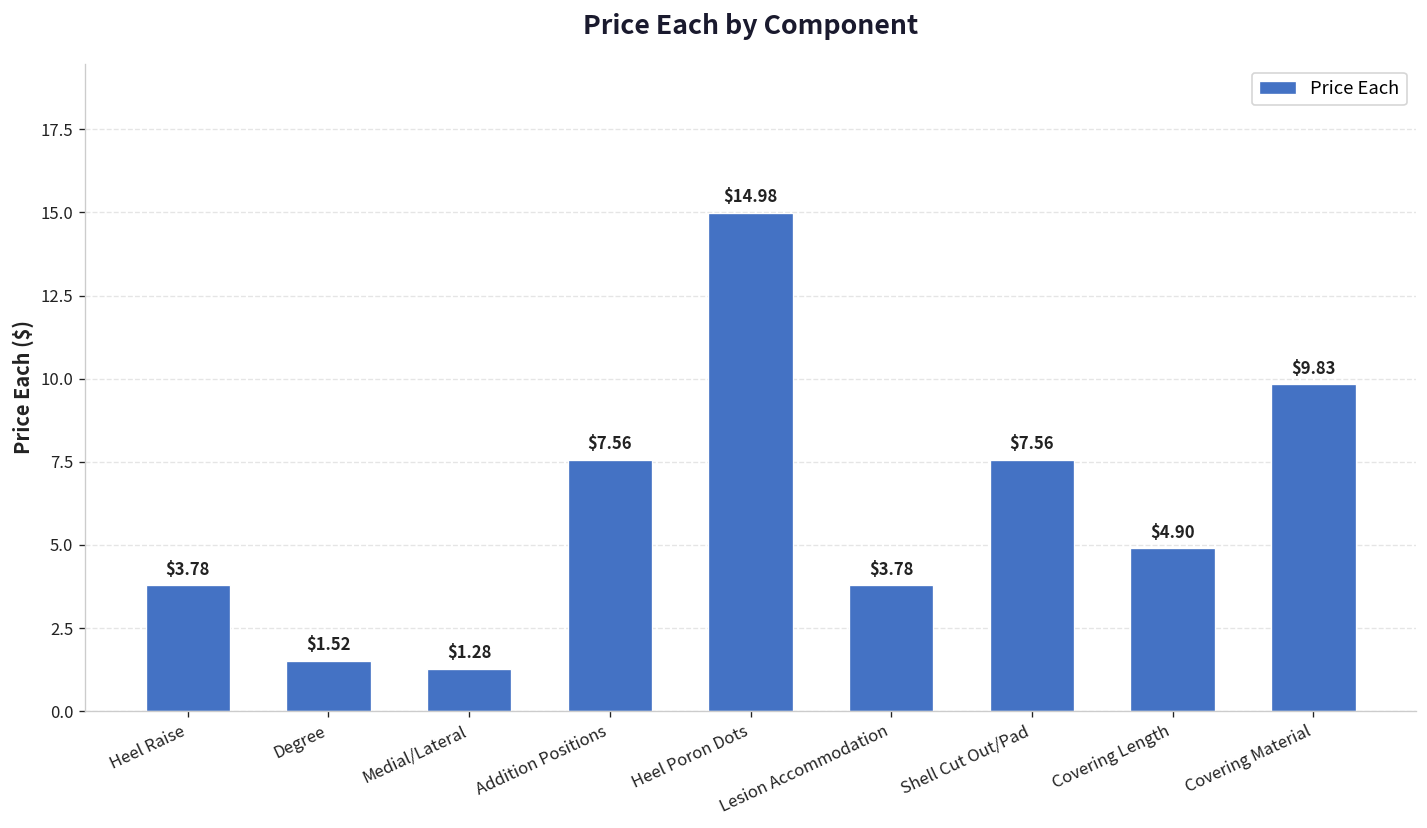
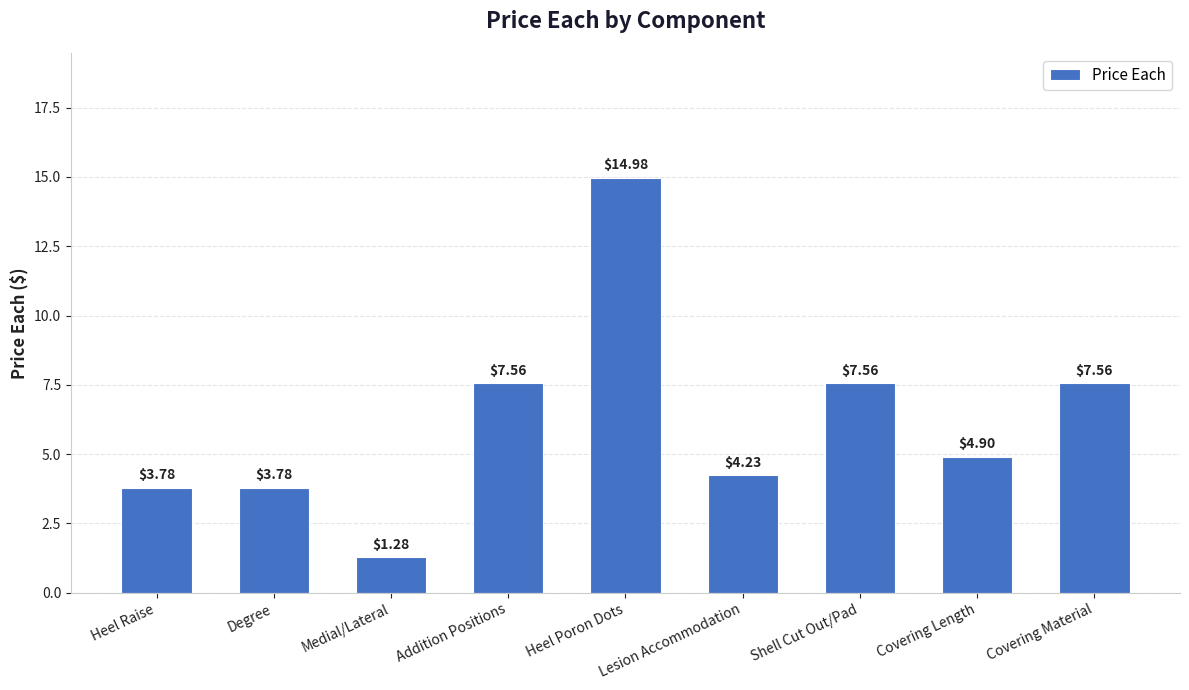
Degree: $1.52 -> $3.78
Lesion Accommodation: $3.78 -> $4.23
Covering Material: $9.83 -> $7.56
